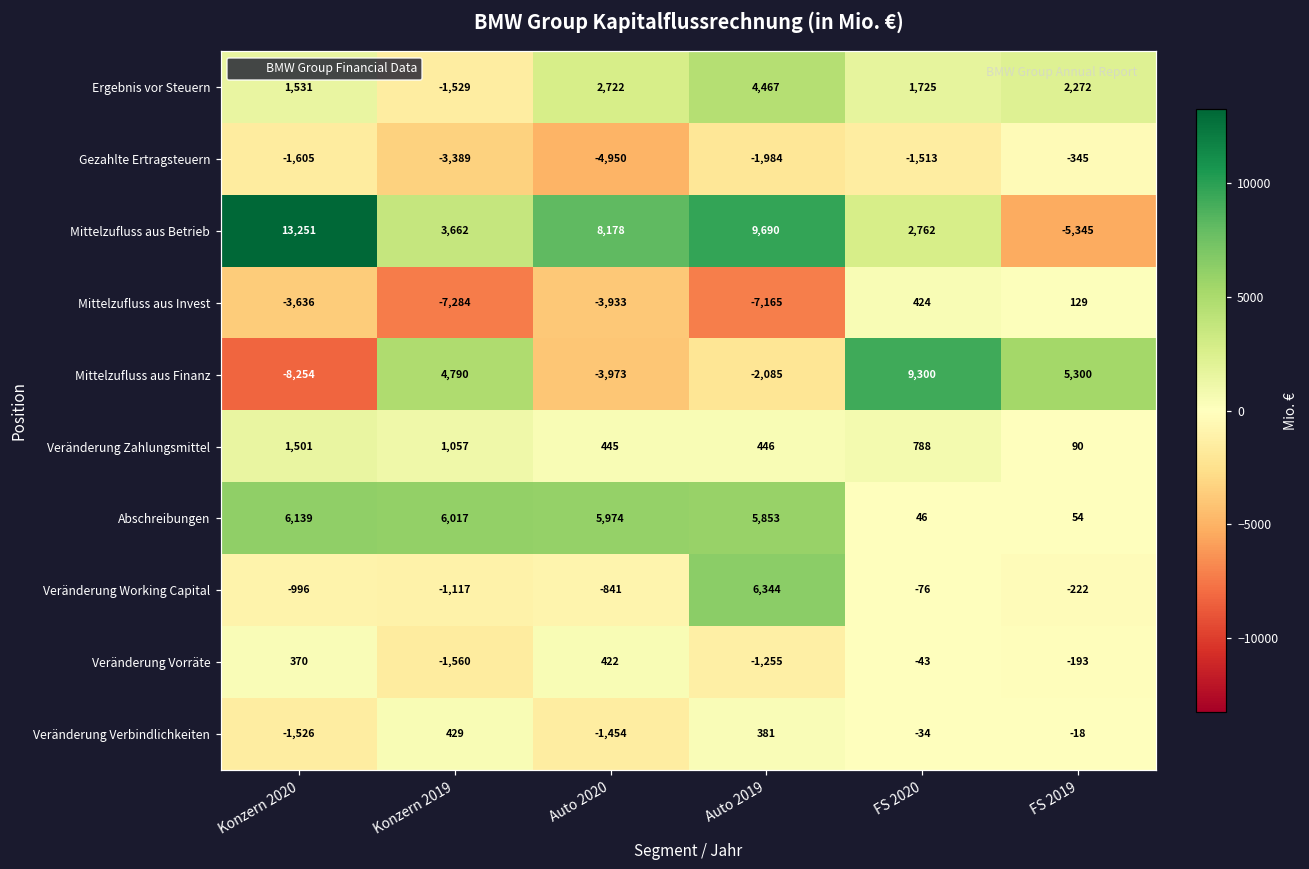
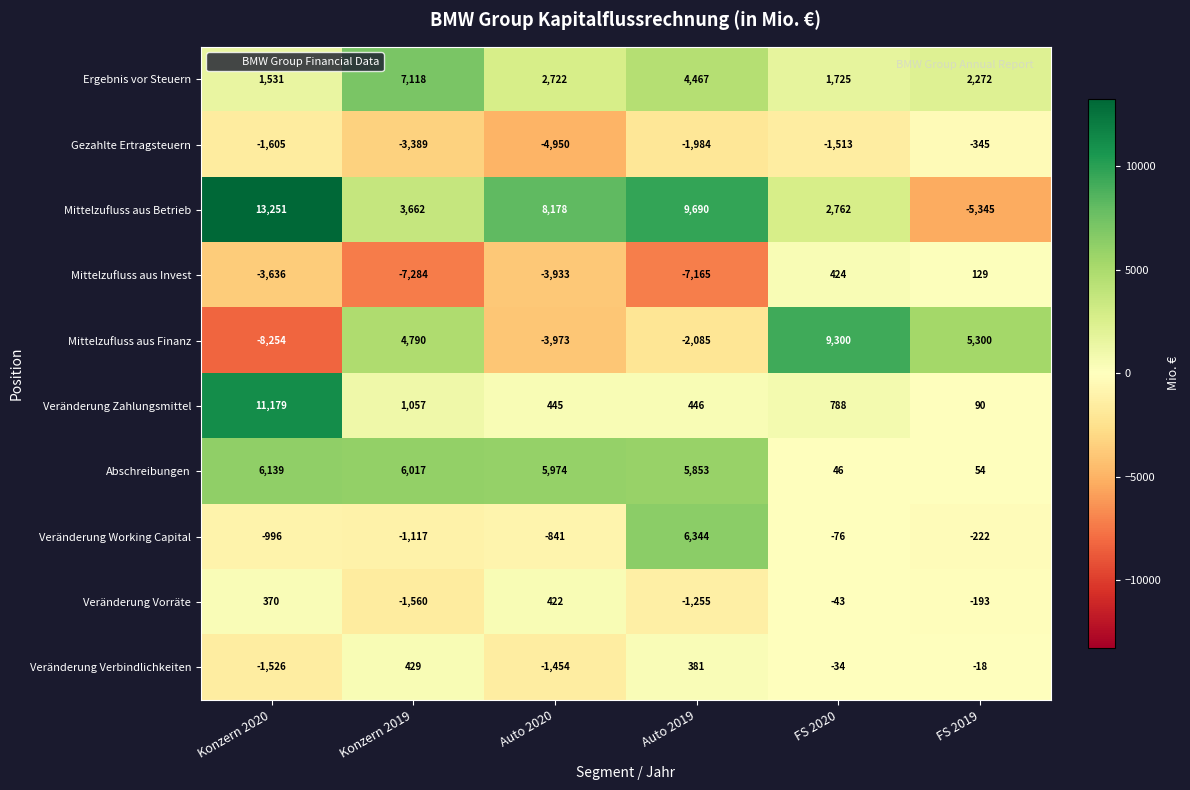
Ergebnis vor Steuern, Konzern 2019: -1,529 -> 7,118
Veränderung Zahlungsmittel, Konzern 2020: 1,501 -> 11,179
